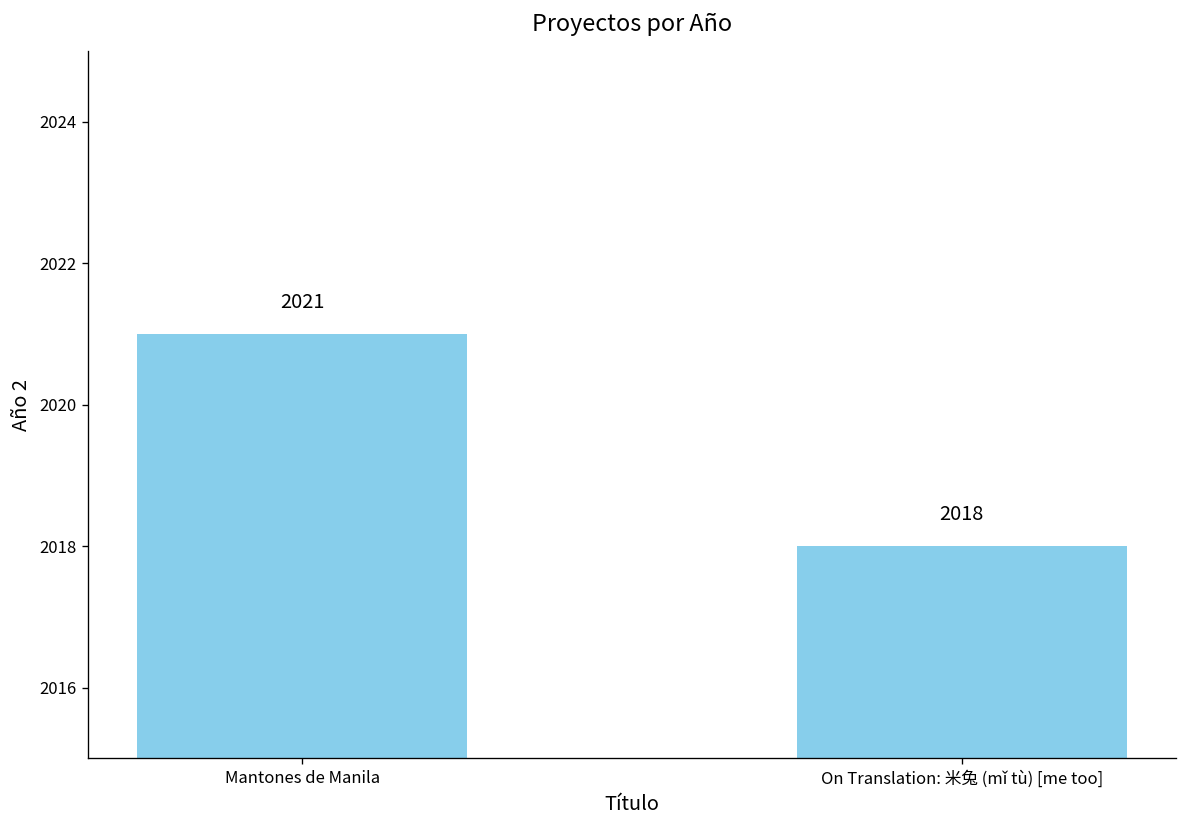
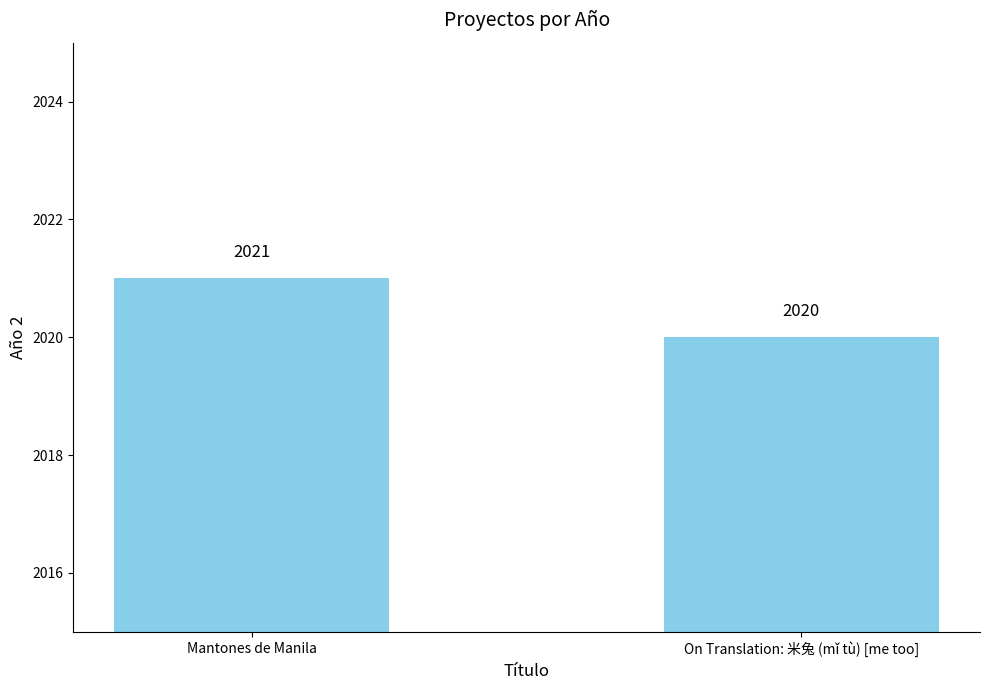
On Translation: 米兔 (mǐ tù) [me too]: 2018 -> 2020
